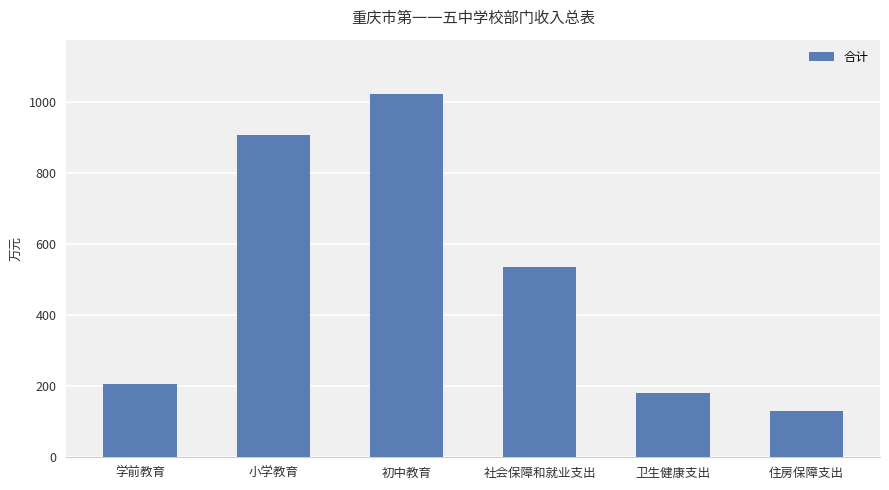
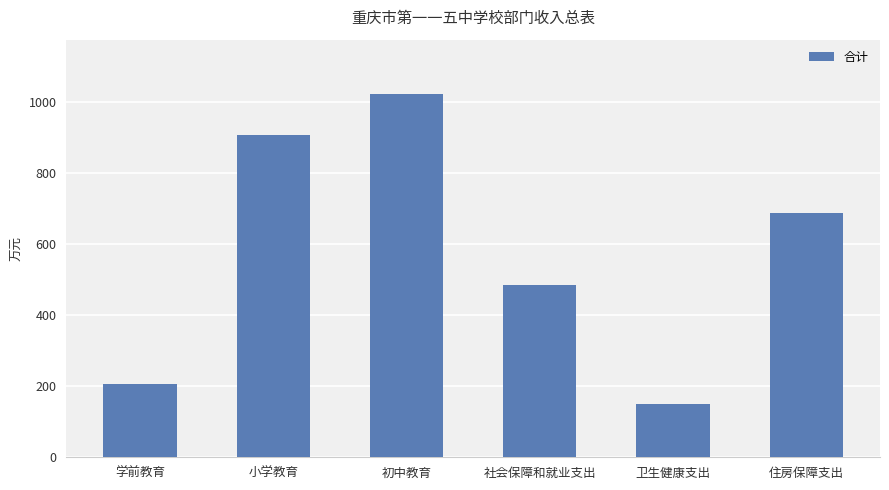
社会保障和就业支出: 540 -> 490
卫生健康支出: 180 -> 150
住房保障支出: 130 -> 690
